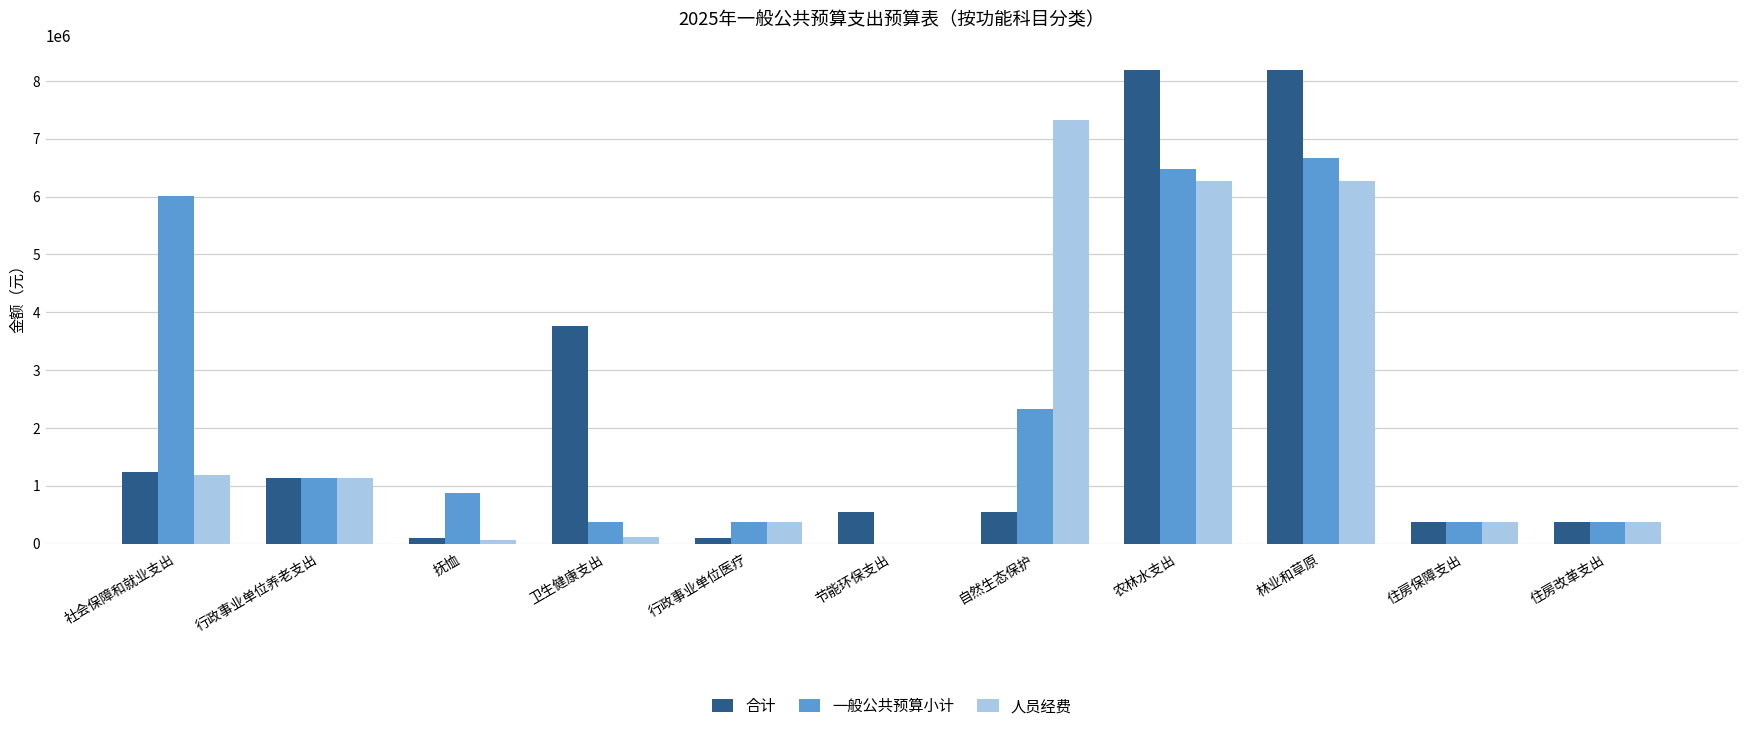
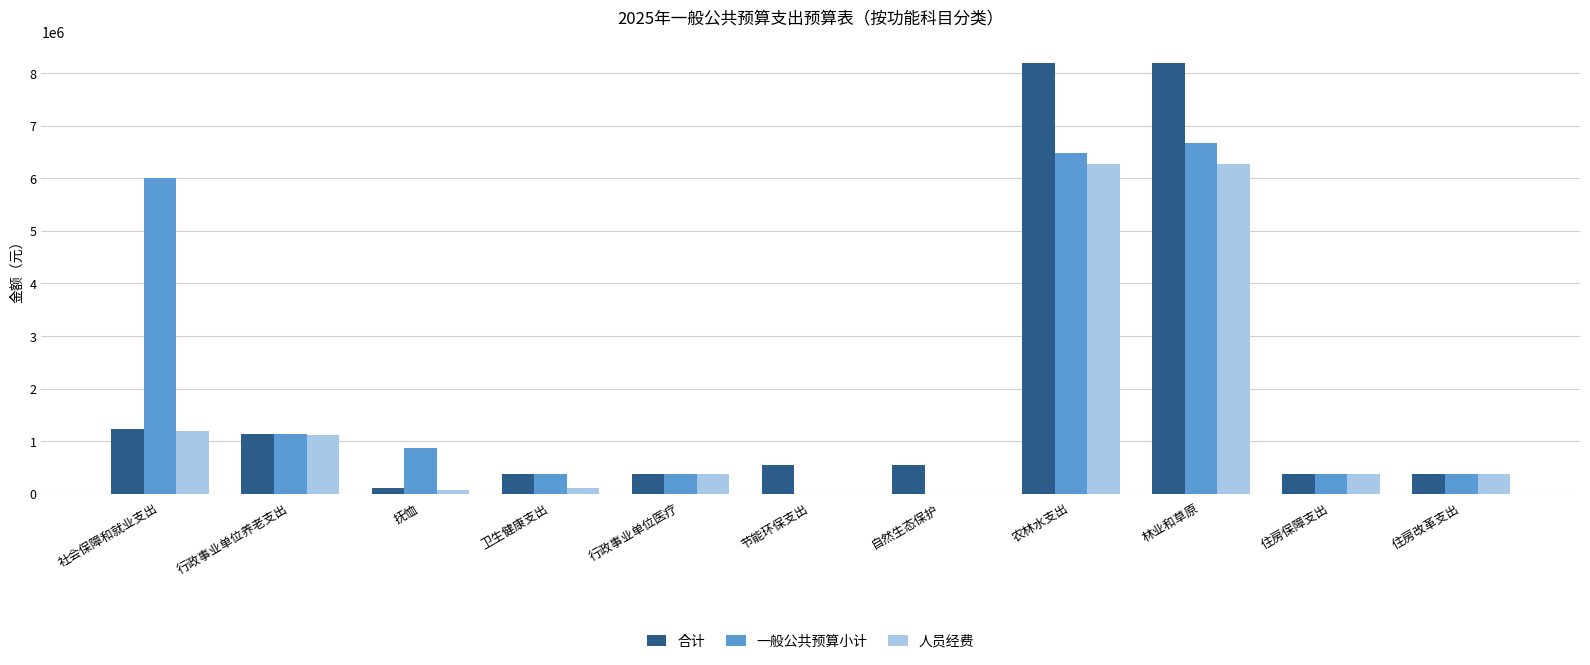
合计, 卫生健康支出: 3800000 -> 400000
合计, 行政事业单位医疗: 100000 -> 400000
一般公共预算小计, 自然生态保护: 2300000 -> 0
人员经费, 自然生态保护: 7300000 -> 0
